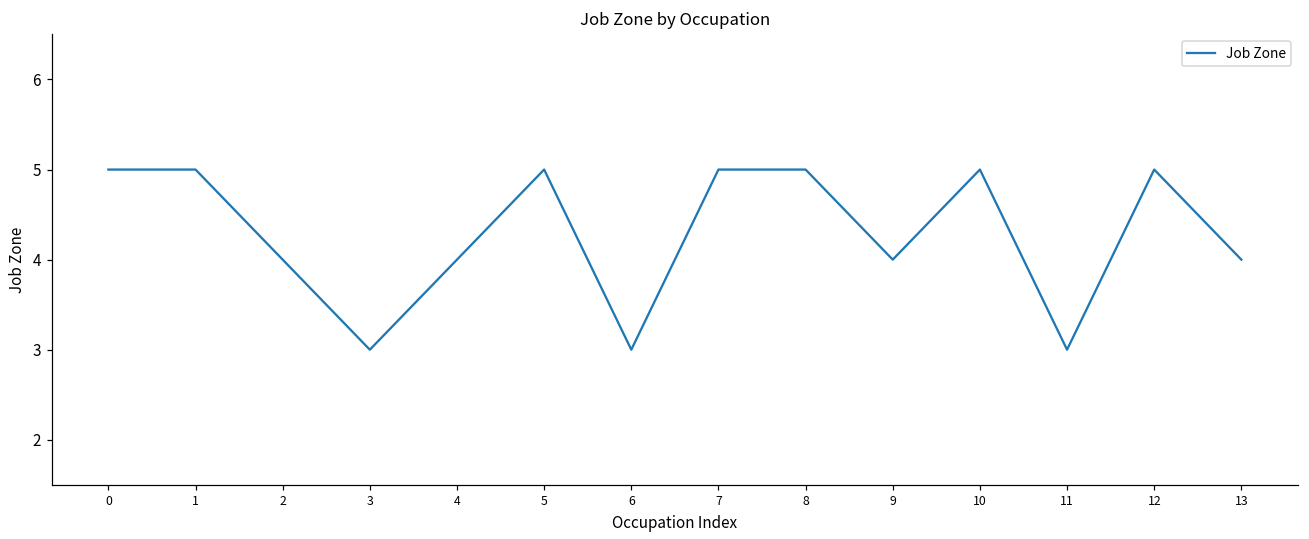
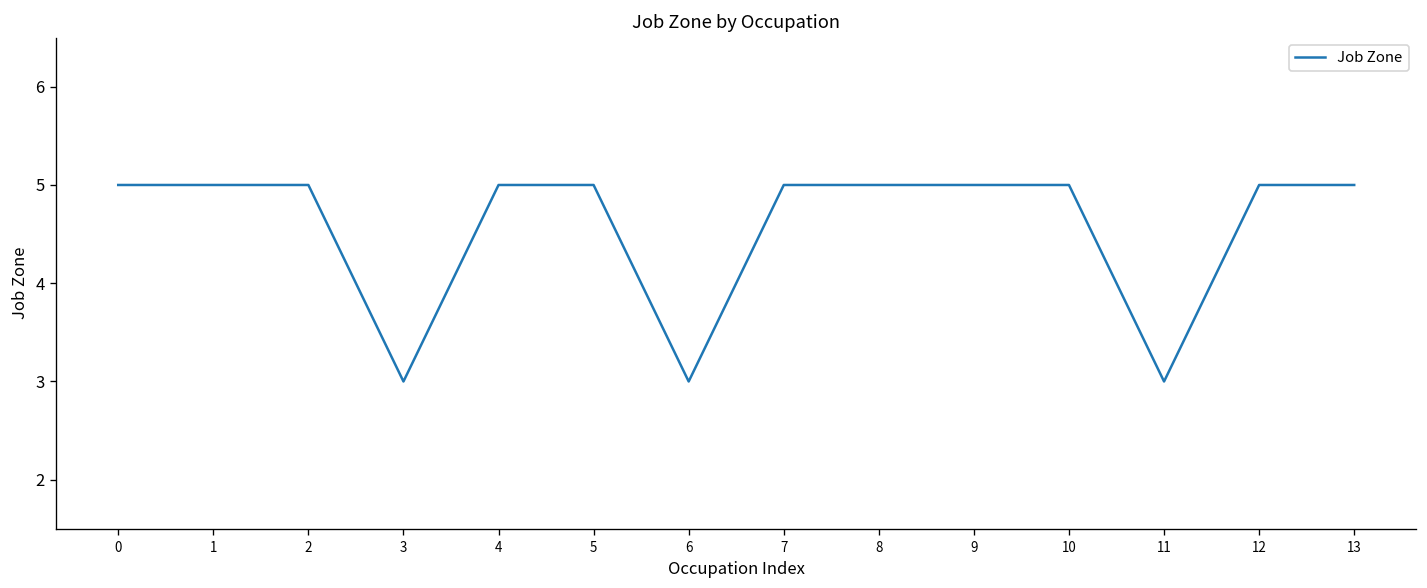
2: 4 -> 5
4: 4 -> 5
9: 4 -> 5
13: 4 -> 5
